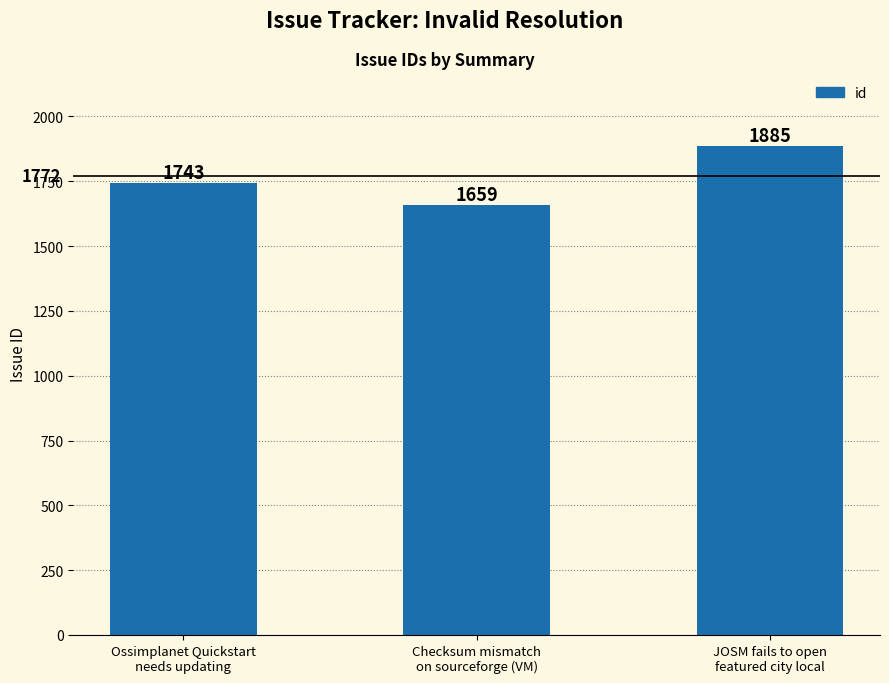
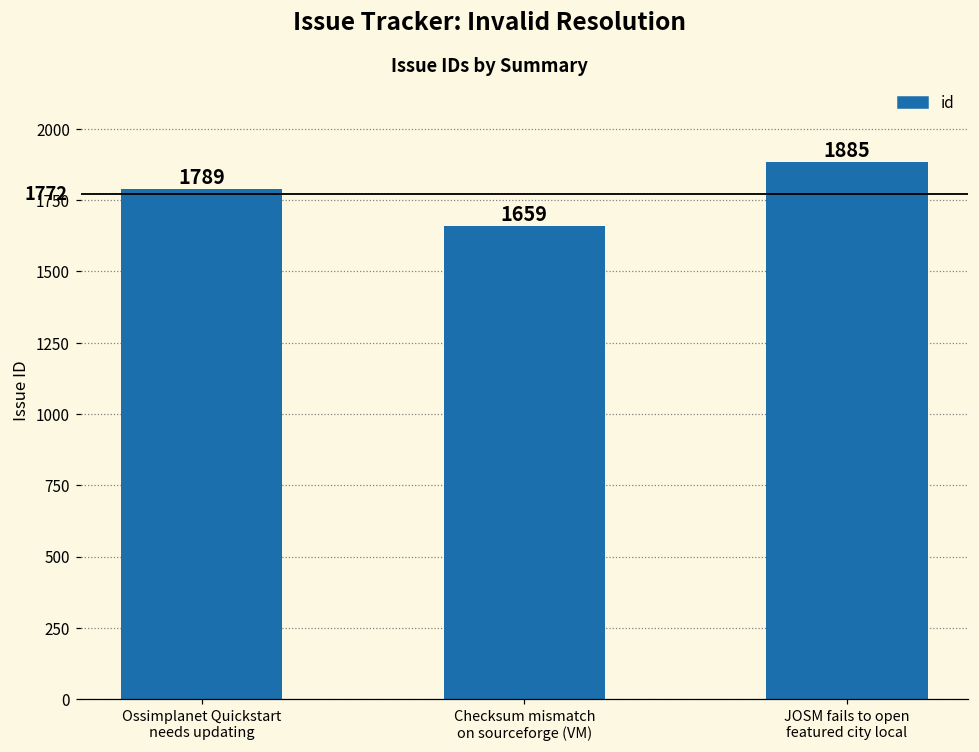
Ossimplanet Quickstart needs updating: 1743 -> 1789
